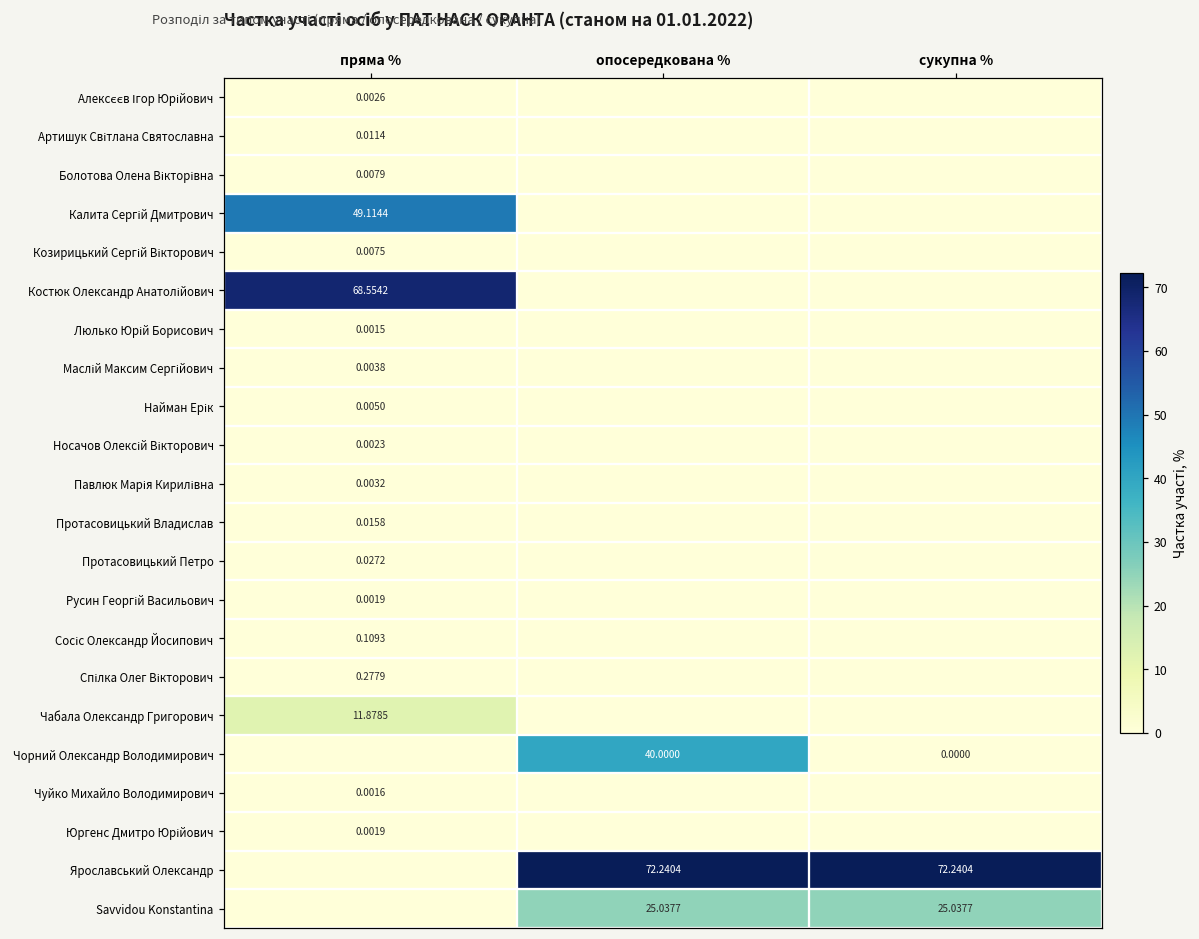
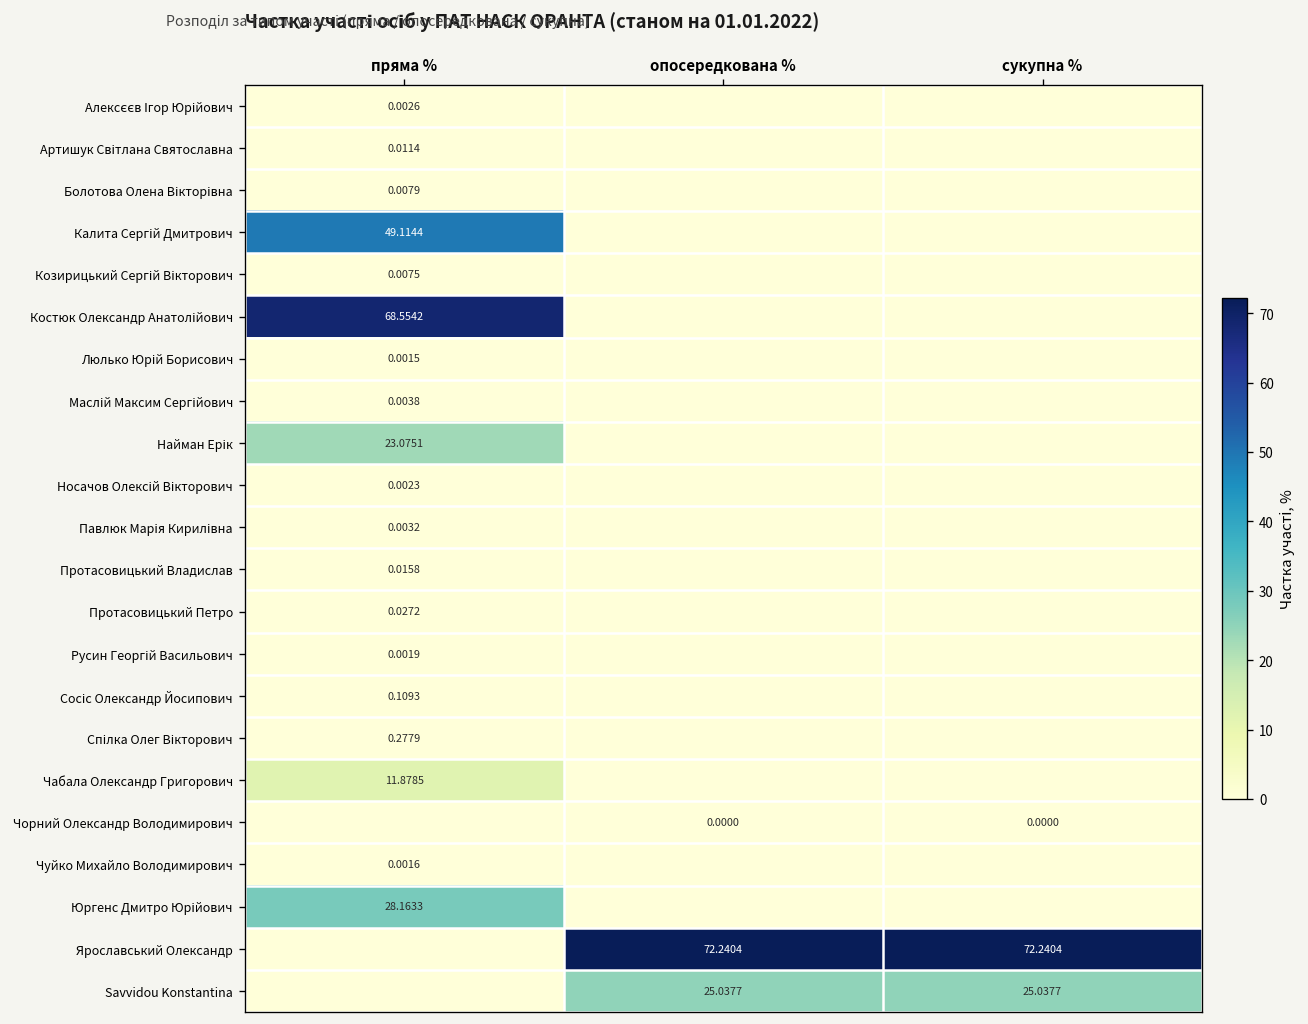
Найман Ерік, пряма %: 0.0050 -> 23.0751
Чорний Олександр Володимирович, опосередкована %: 40.0000 -> 0.0000
Юргенс Дмитро Юрійович, пряма %: 0.0019 -> 28.1633
